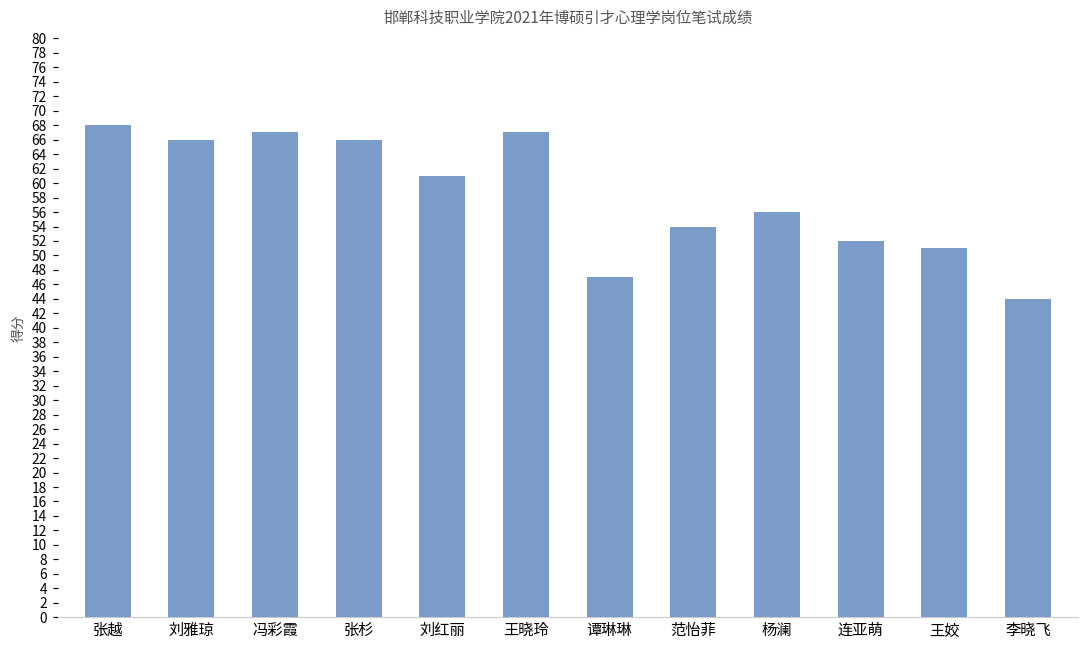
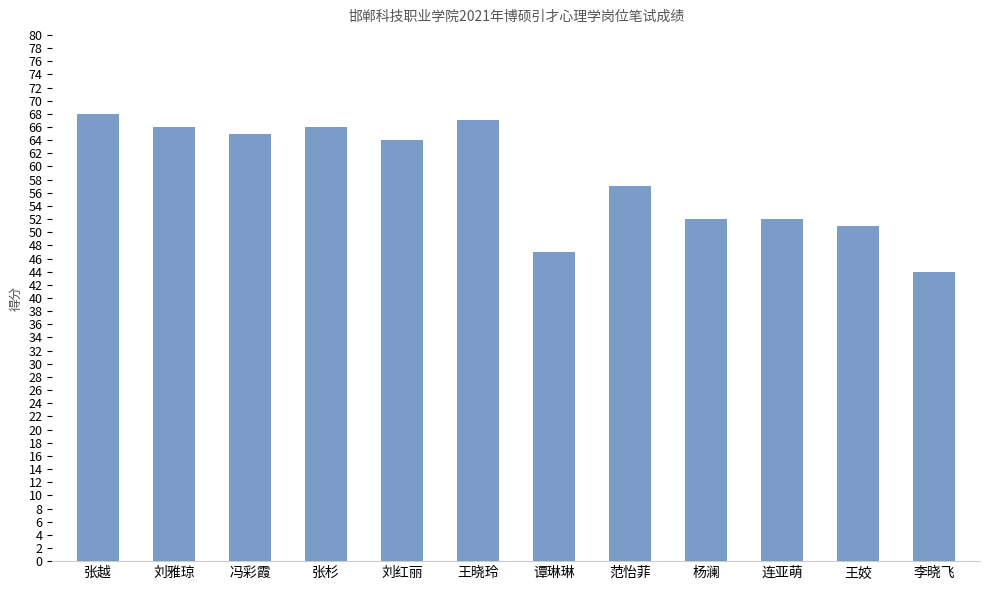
冯彩霞: 67 -> 65
刘红丽: 61 -> 64
范怡菲: 54 -> 57
杨澜: 56 -> 52
